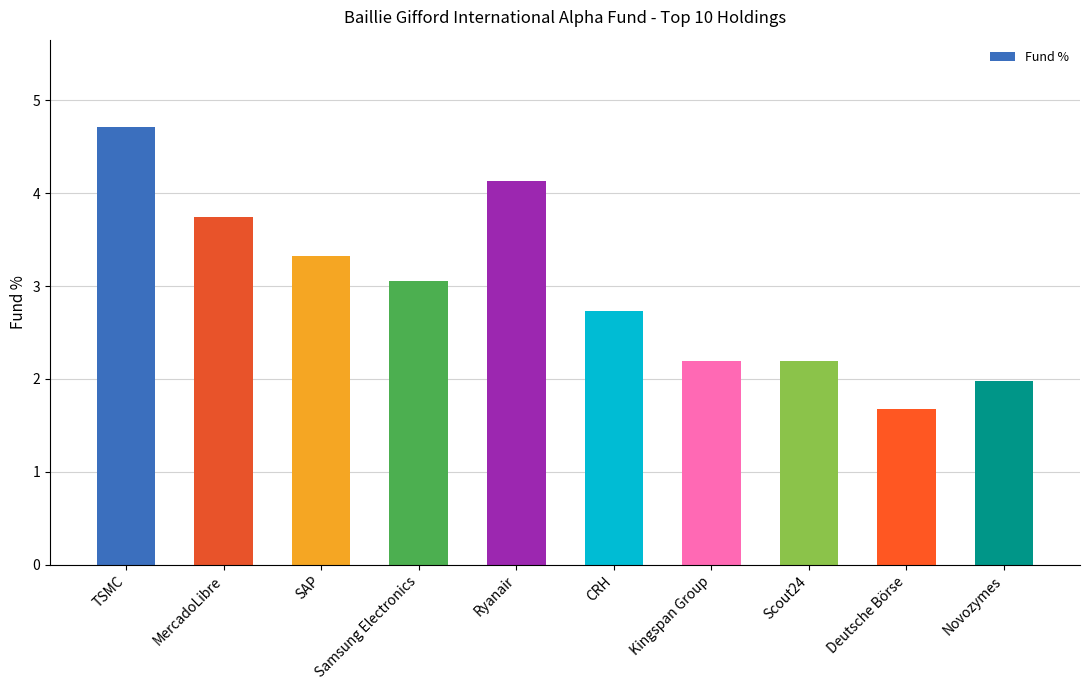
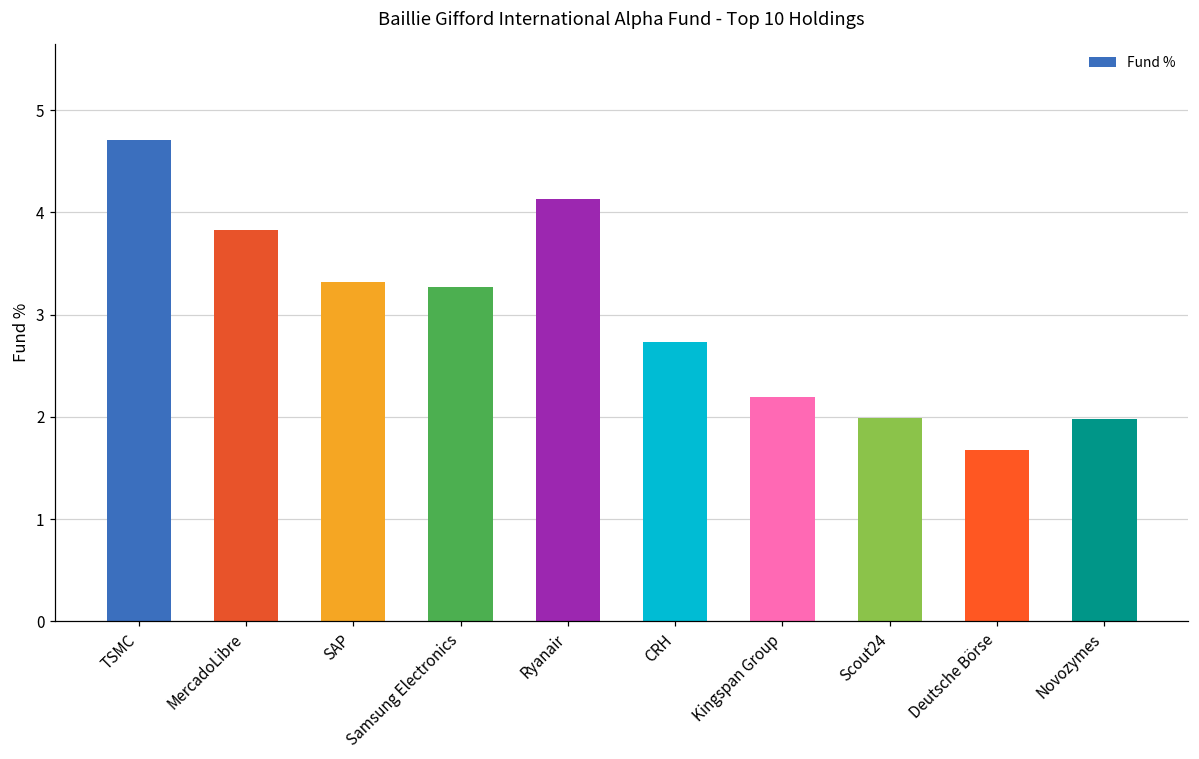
MercadoLibre: 3.7 -> 3.8
Samsung Electronics: 3.1 -> 3.3
Scout24: 2.2 -> 2.0
